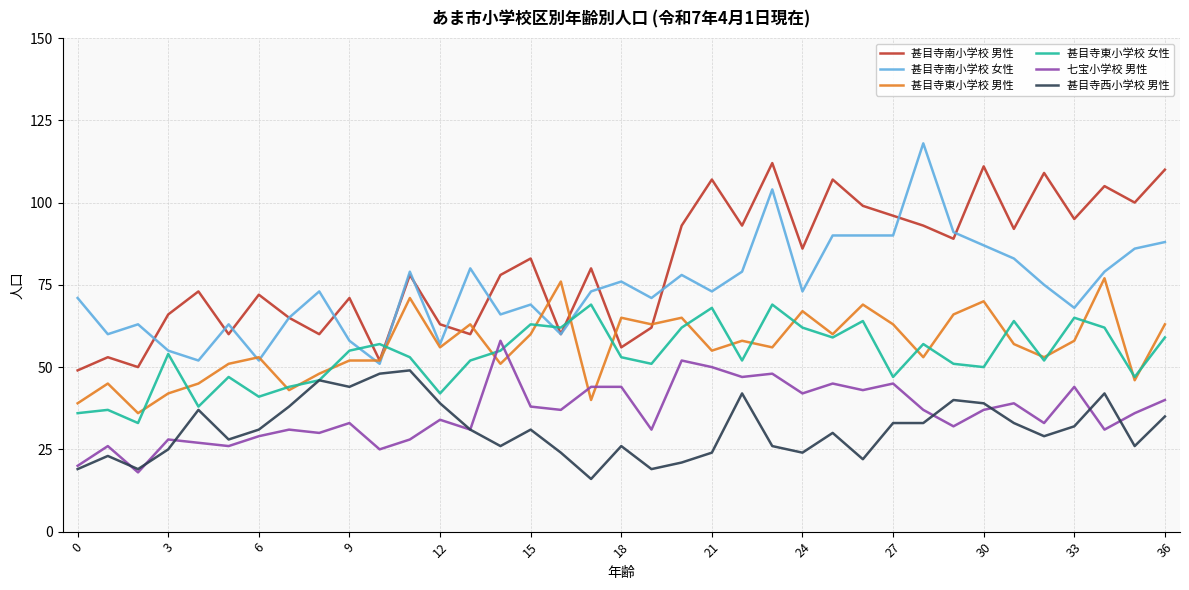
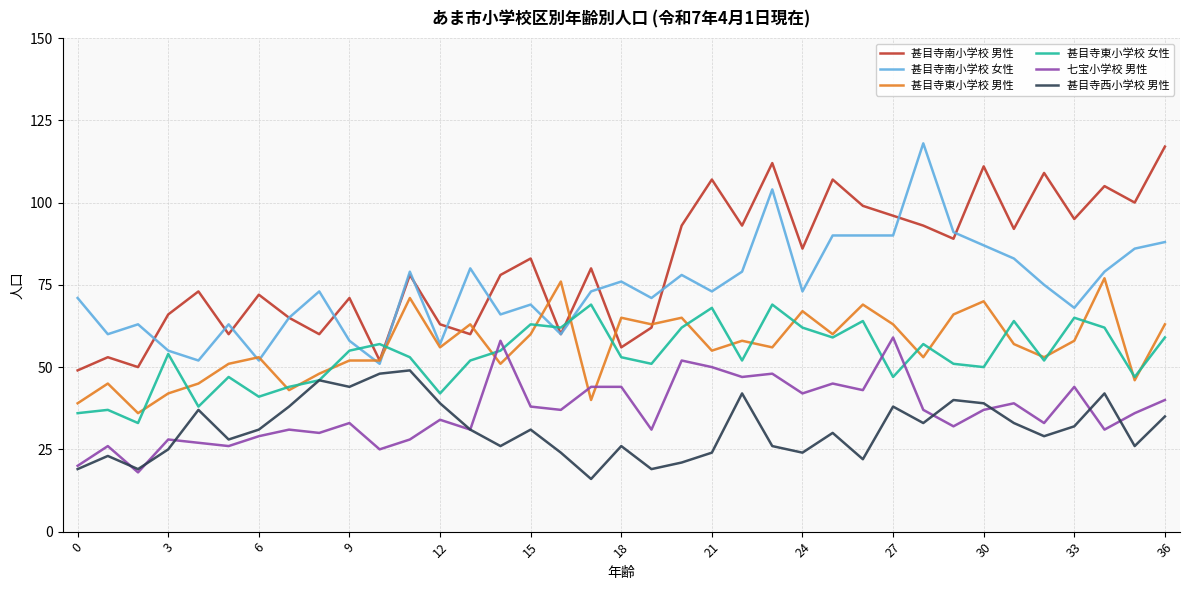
七宝小学校 男性, 27: 45 -> 59
甚目寺西小学校 男性, 27: 33 -> 38
甚目寺南小学校 男性, 36: 110 -> 117
